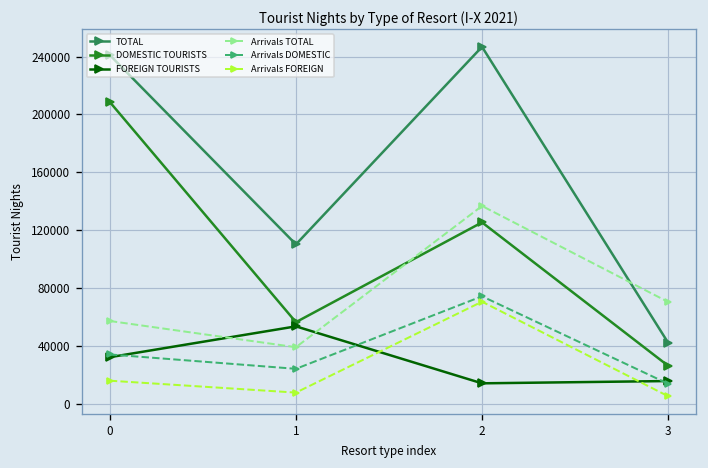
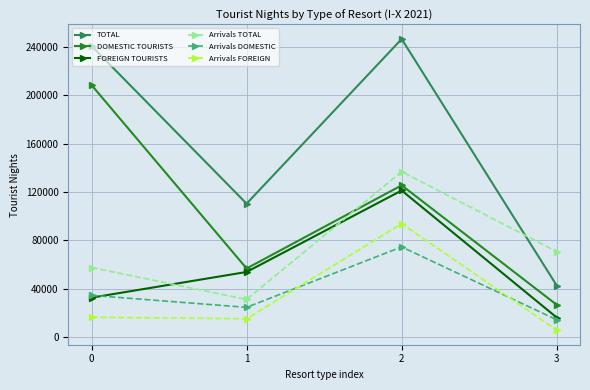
Arrivals TOTAL, 1: 39000 -> 31000
Arrivals FOREIGN, 1: 8000 -> 15000
FOREIGN TOURISTS, 2: 14000 -> 121000
Arrivals FOREIGN, 2: 71000 -> 94000
